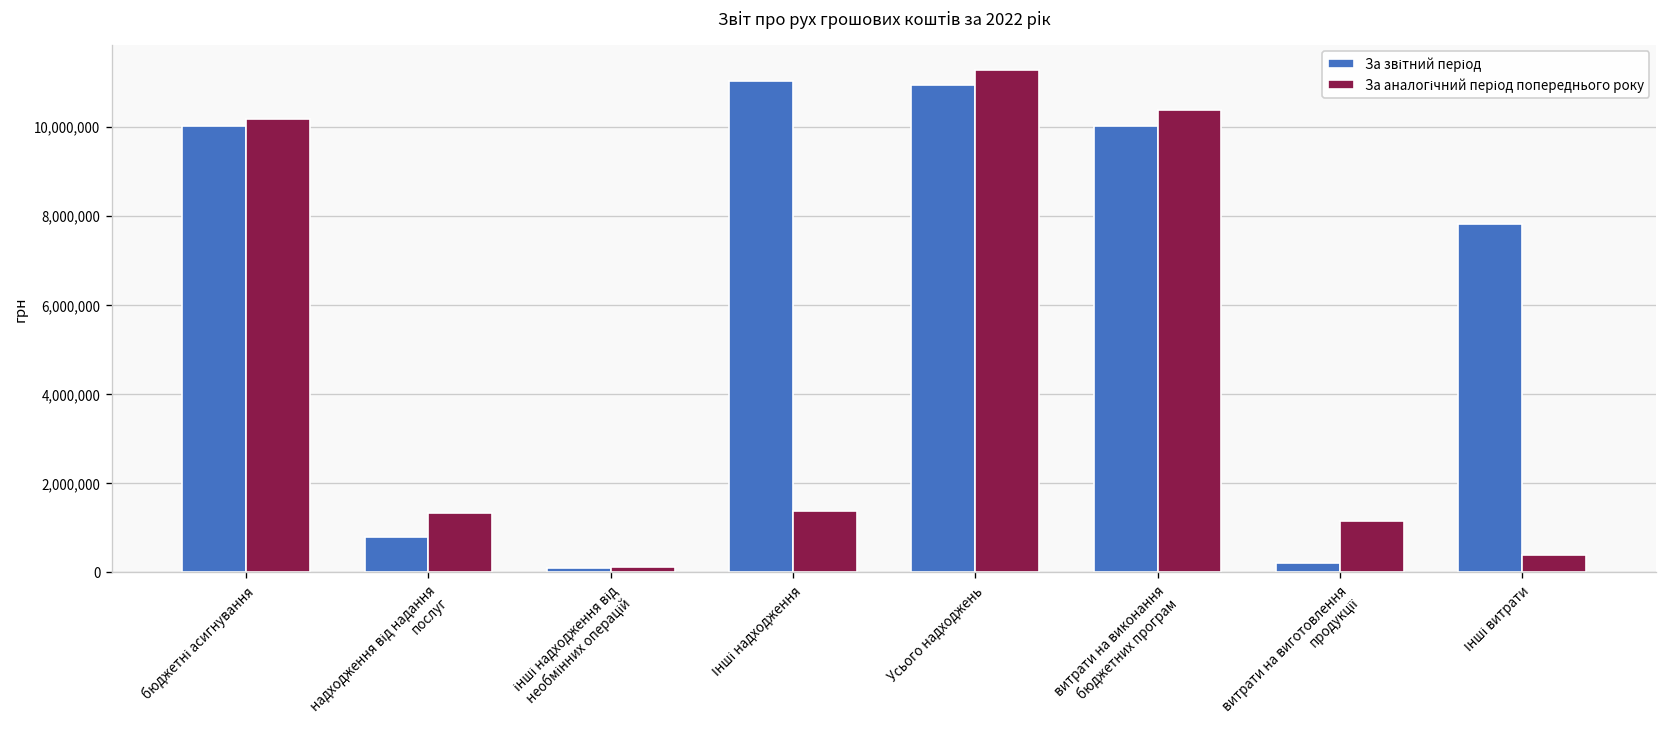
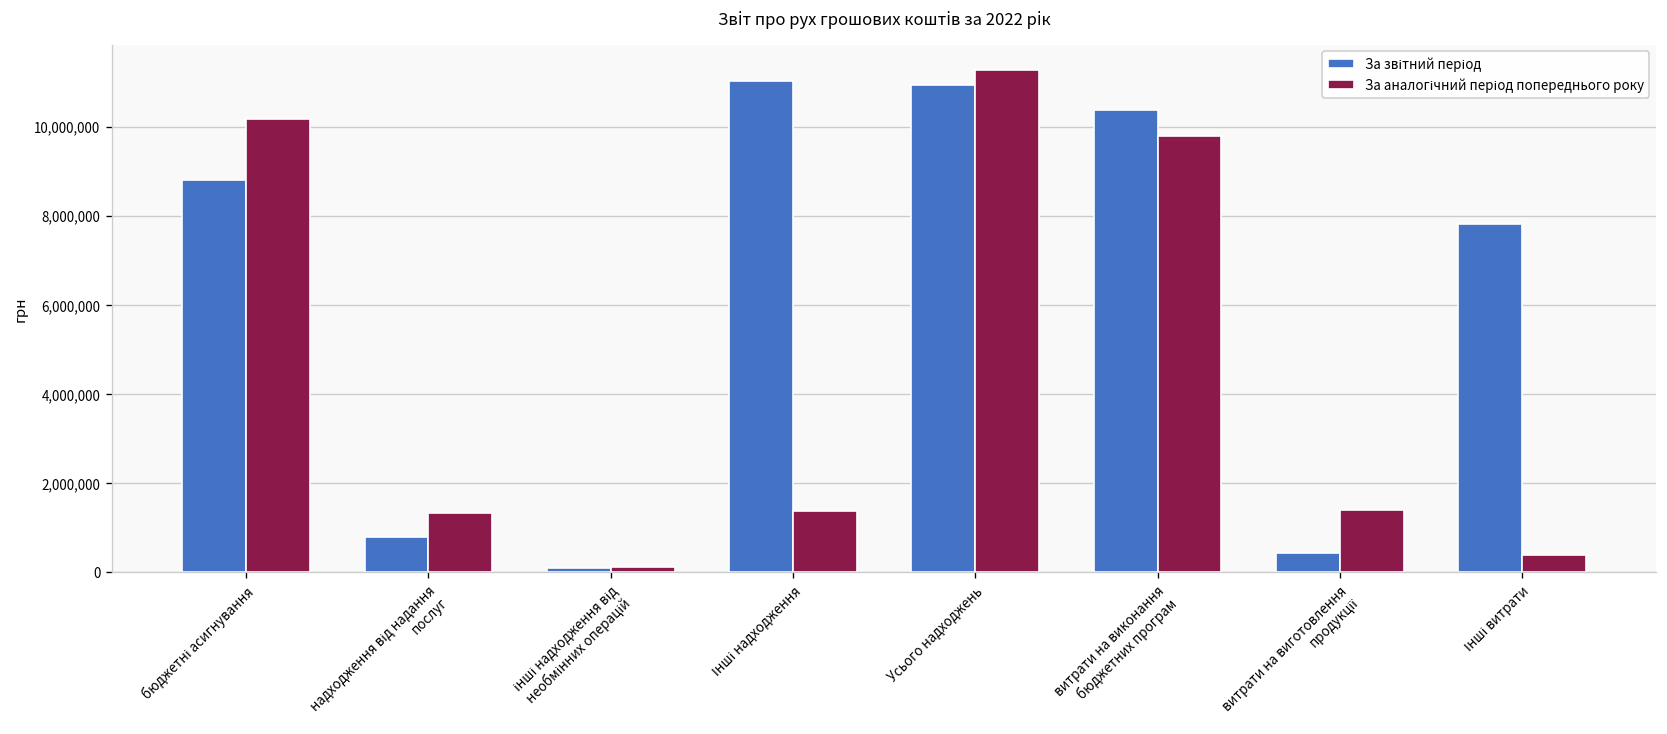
За звітний період, бюджетні асигнування: 10,000,000 -> 8,800,000
За звітний період, витрати на виконання бюджетних програм: 10,000,000 -> 10,400,000
За аналогічний період попереднього року, витрати на виконання бюджетних програм: 10,400,000 -> 9,800,000
За звітний період, витрати на виготовлення продукції: 200,000 -> 400,000
За аналогічний період попереднього року, витрати на виготовлення продукції: 1,200,000 -> 1,400,000
